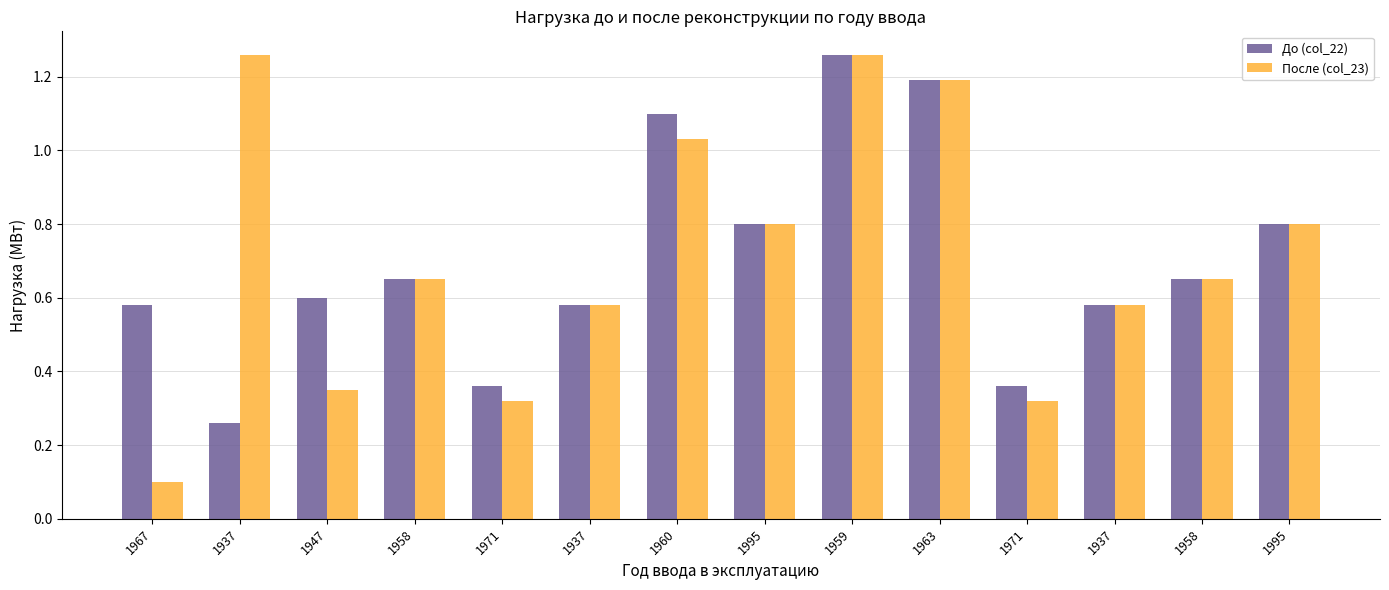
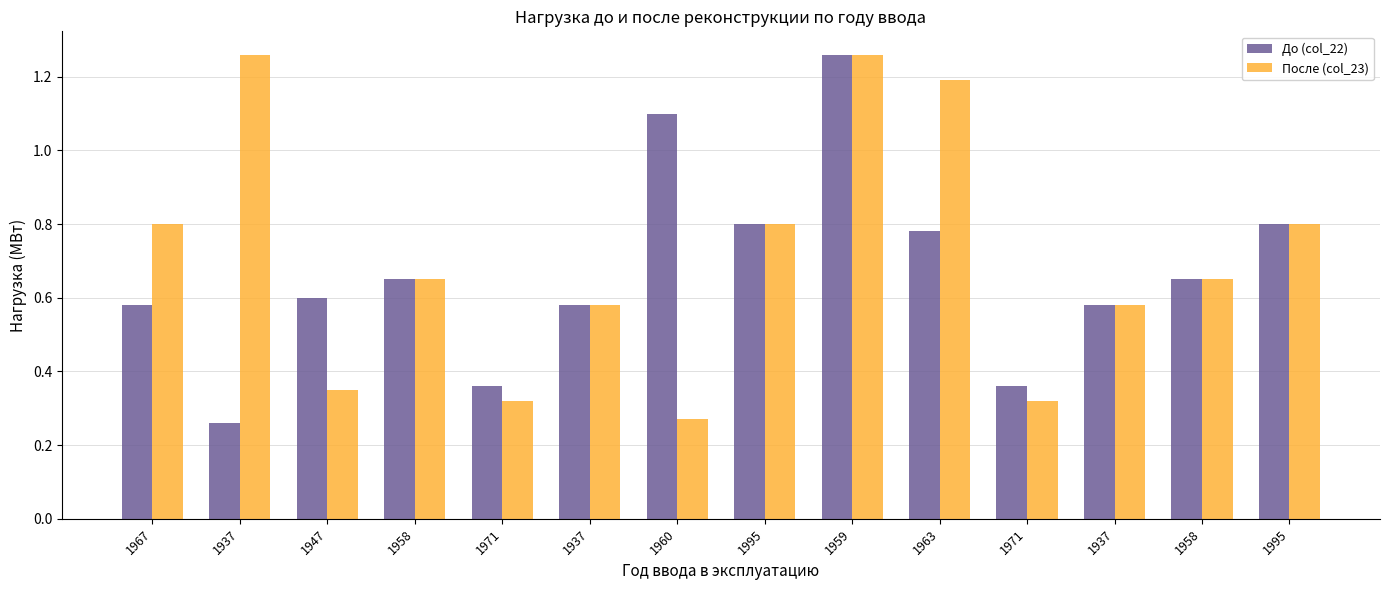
После (col_23), 1967: 0.1 -> 0.8
После (col_23), 1960: 1.03 -> 0.27
До (col_22), 1963: 1.19 -> 0.78
